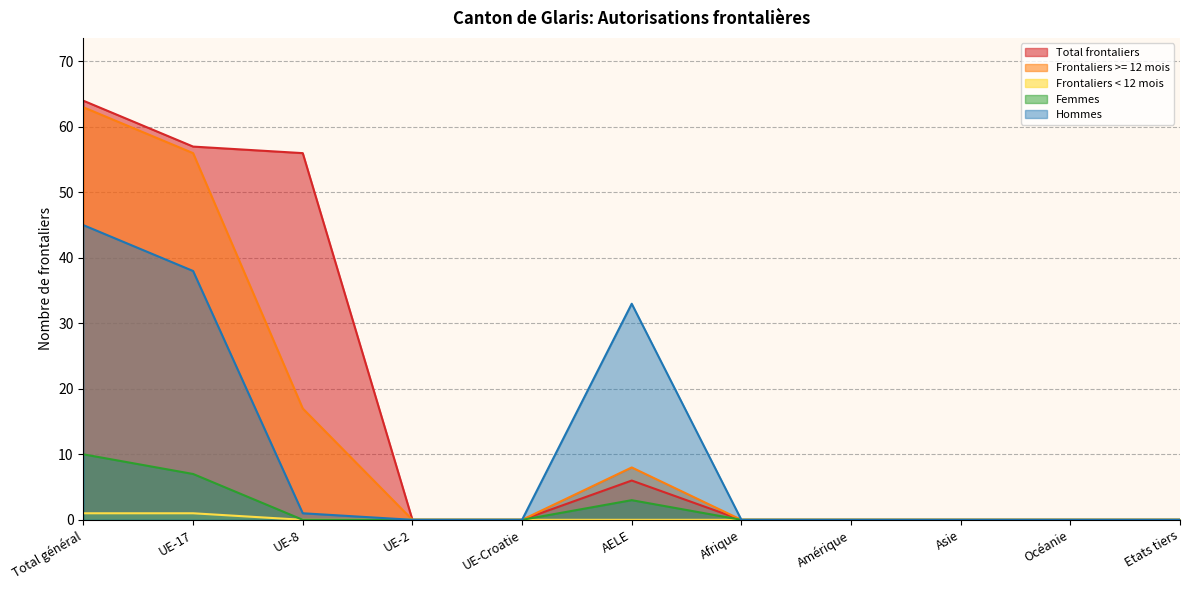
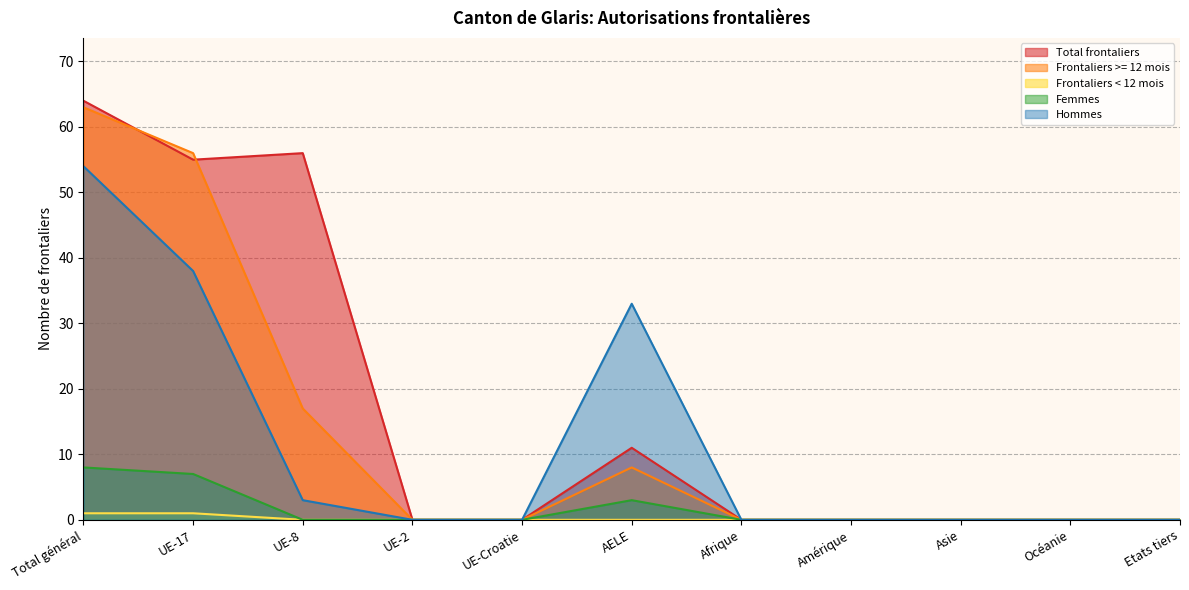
Femmes, Total général: 10 -> 8
Hommes, Total général: 45 -> 54
Total frontaliers, UE-17: 57 -> 55
Hommes, UE-8: 1 -> 3
Total frontaliers, AELE: 6 -> 11
